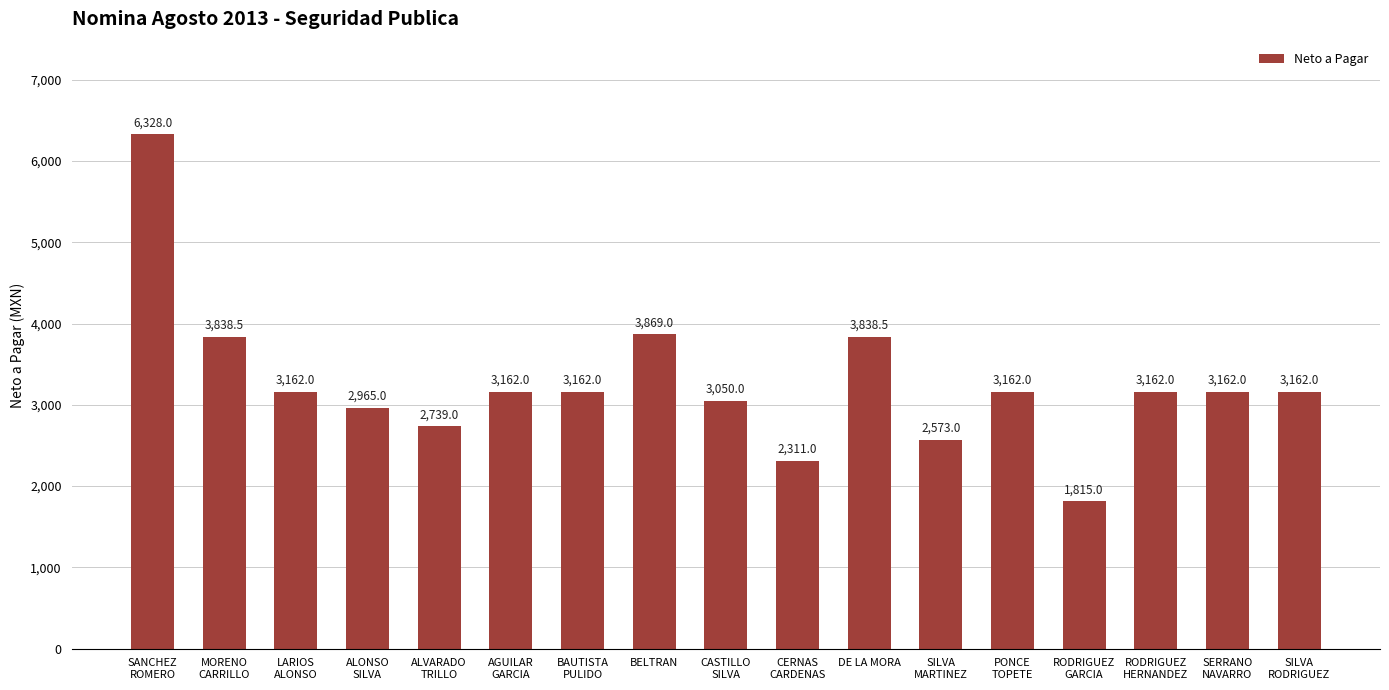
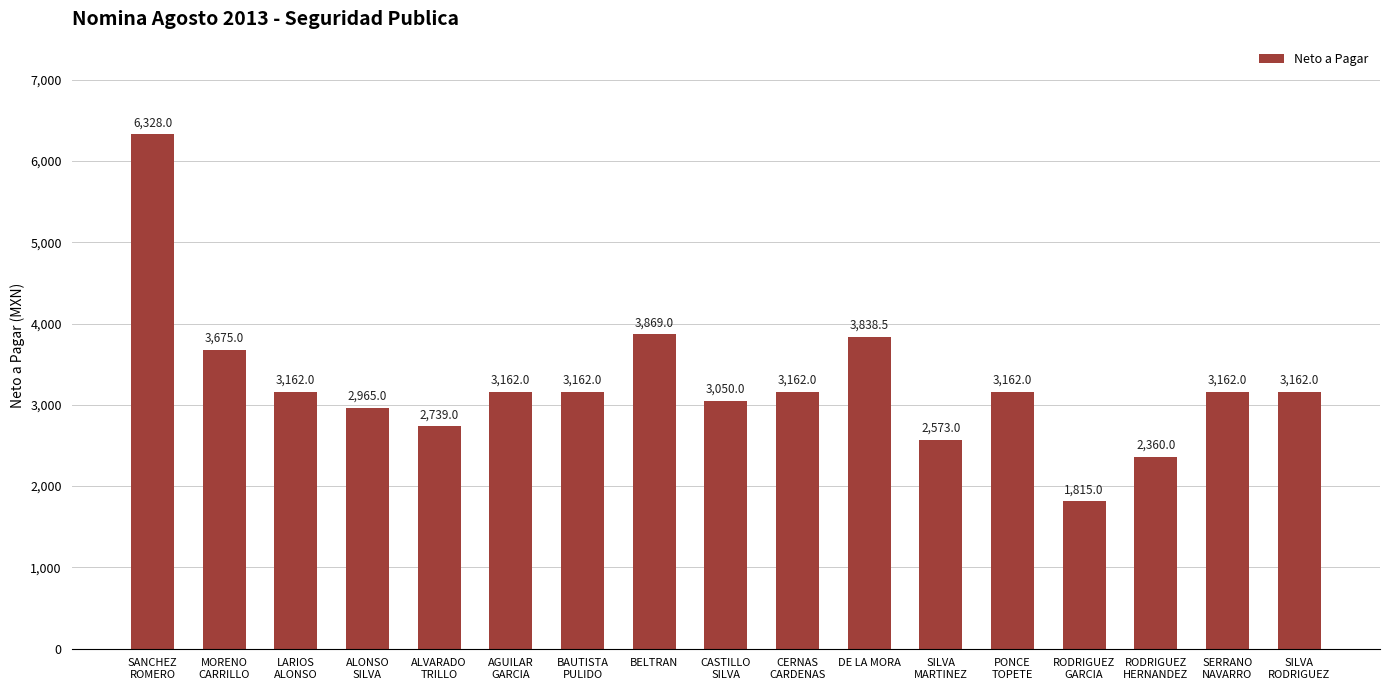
MORENO CARRILLO: 3,838.5 -> 3,675.0
CERNAS CARDENAS: 2,311.0 -> 3,162.0
RODRIGUEZ HERNANDEZ: 3,162.0 -> 2,360.0
